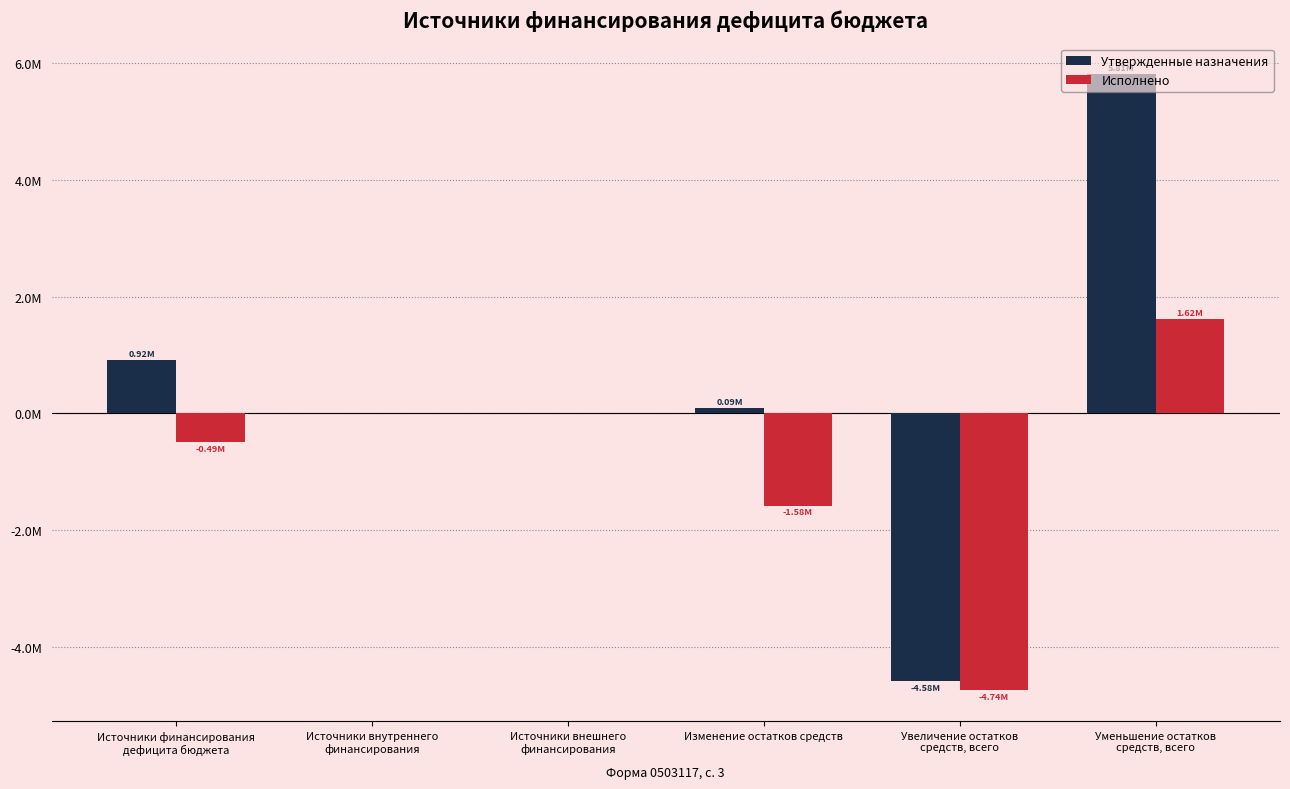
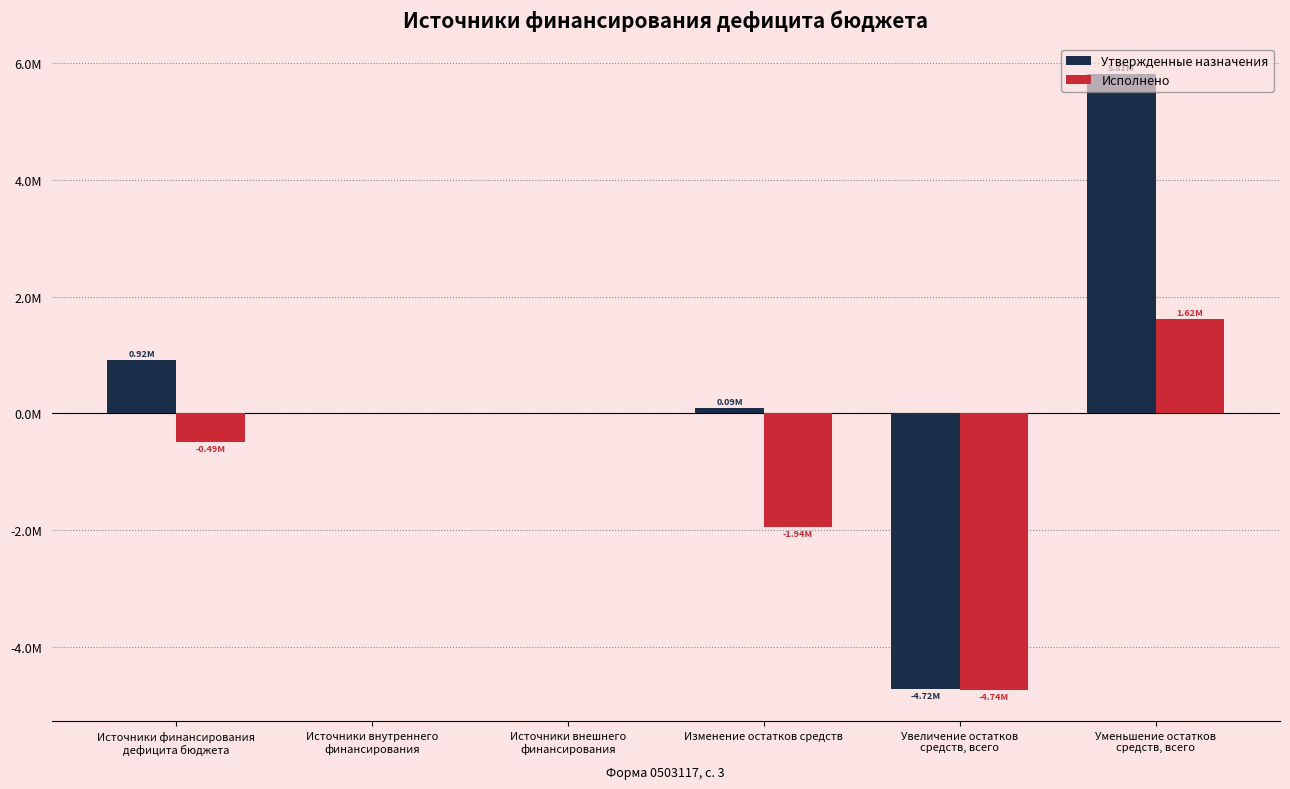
Исполнено, Изменение остатков средств: -1.58M -> -1.94M
Утвержденные назначения, Увеличение остатков средств, всего: -4.58M -> -4.72M
